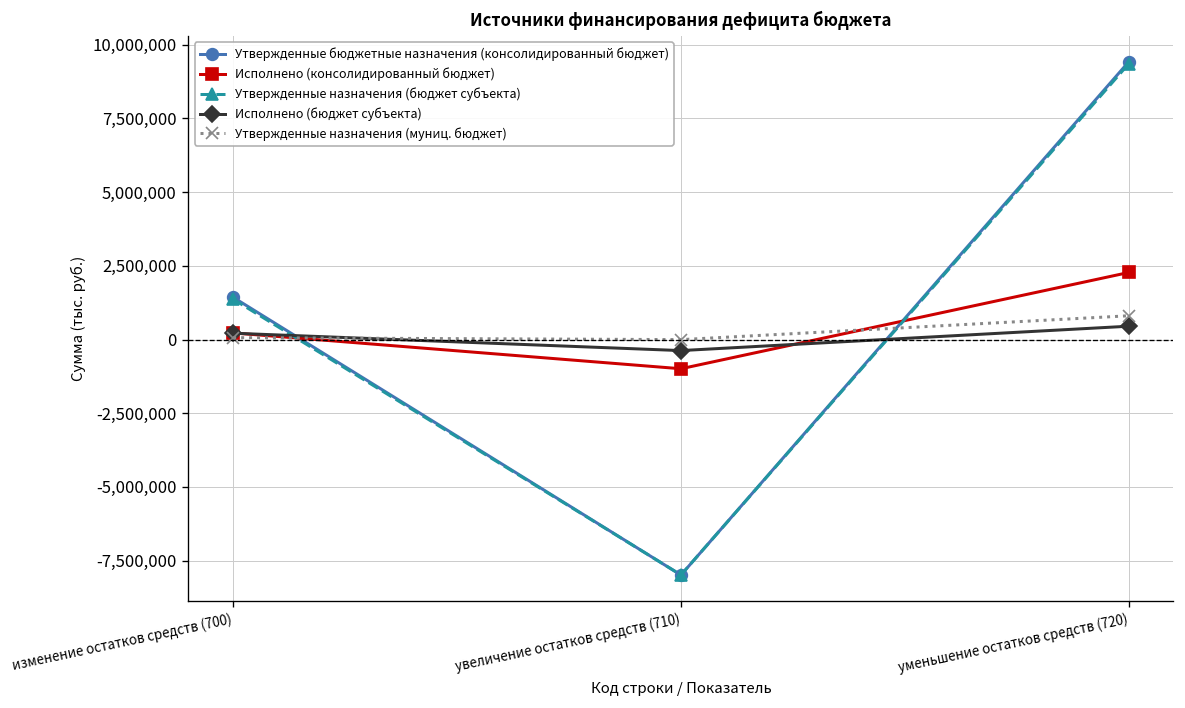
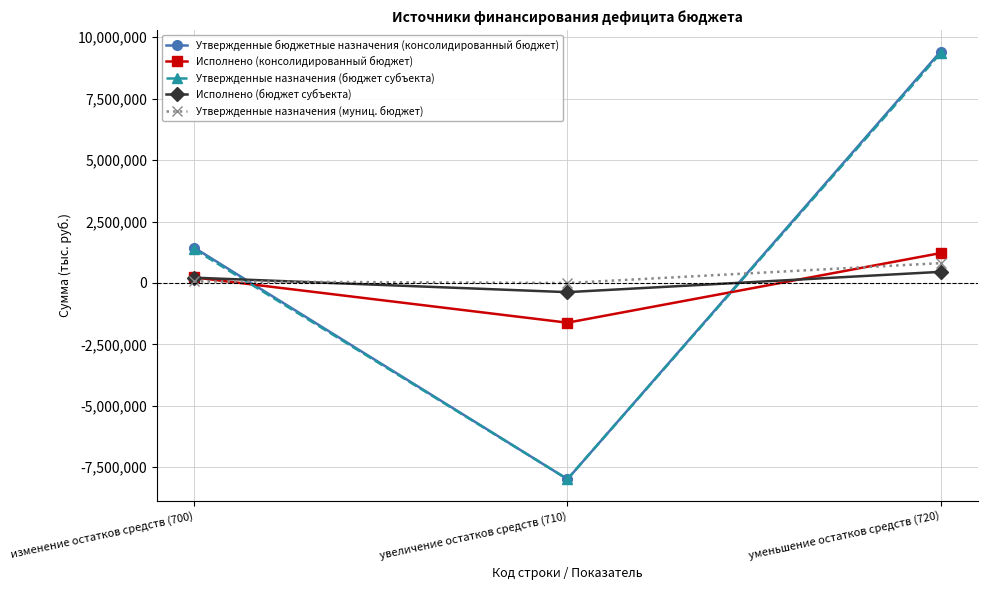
Исполнено (консолидированный бюджет), увеличение остатков средств (710): -1,000,000 -> -1,600,000
Исполнено (консолидированный бюджет), уменьшение остатков средств (720): 2,300,000 -> 1,200,000
